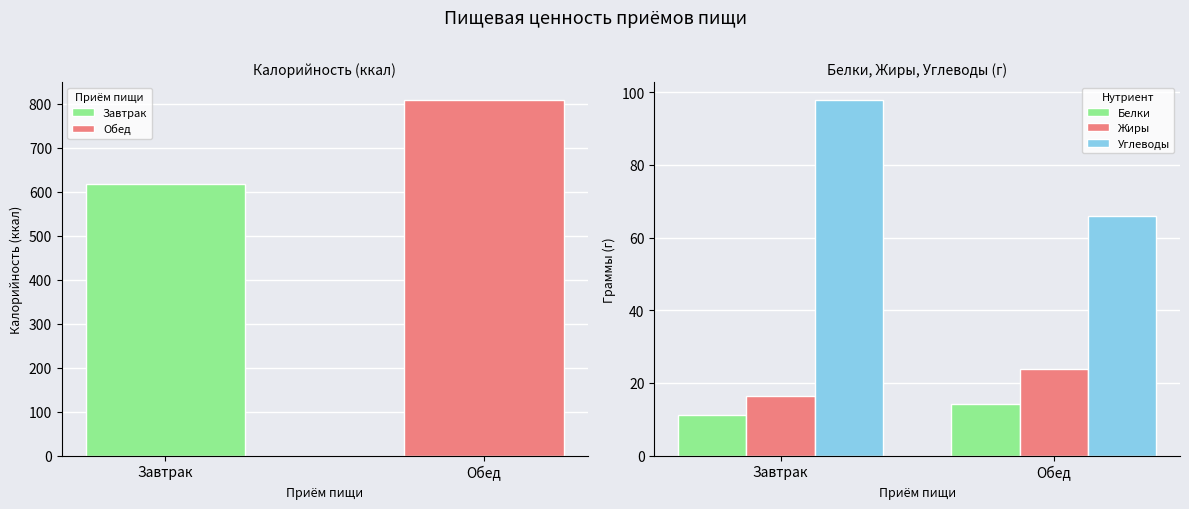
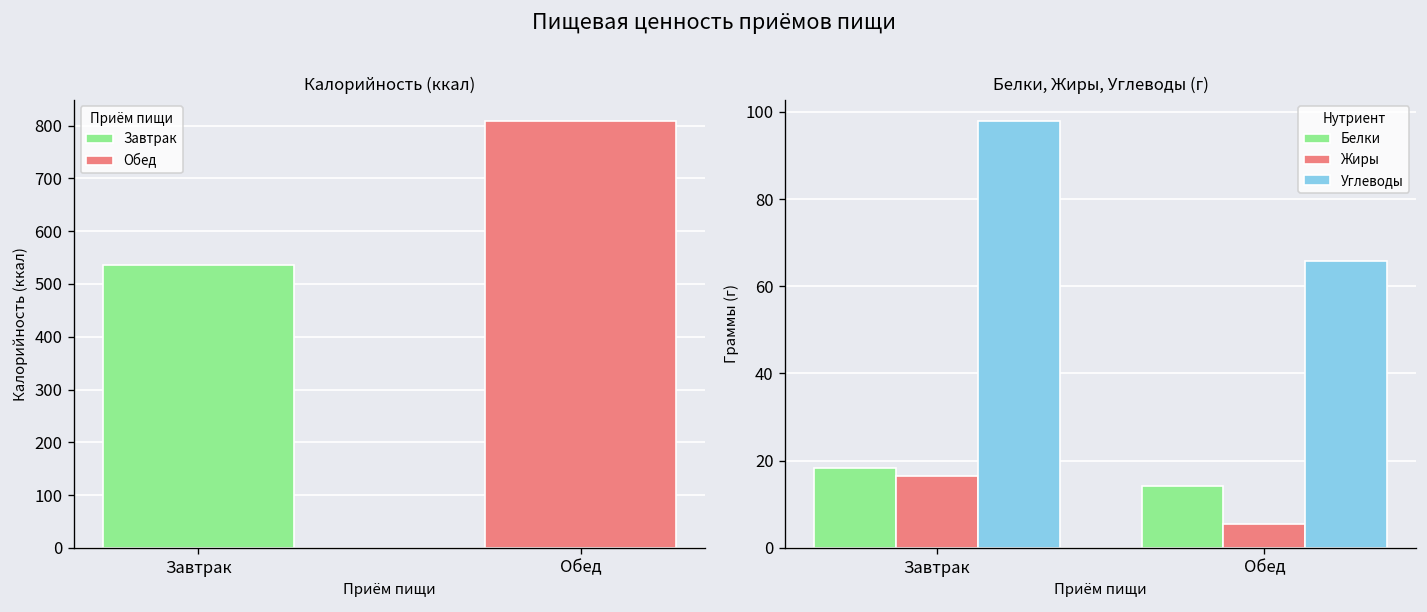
Калорийность (ккал), Завтрак: 620 -> 540
Белки, Жиры, Углеводы (г), Белки, Завтрак: 11 -> 18
Белки, Жиры, Углеводы (г), Жиры, Обед: 24 -> 6
